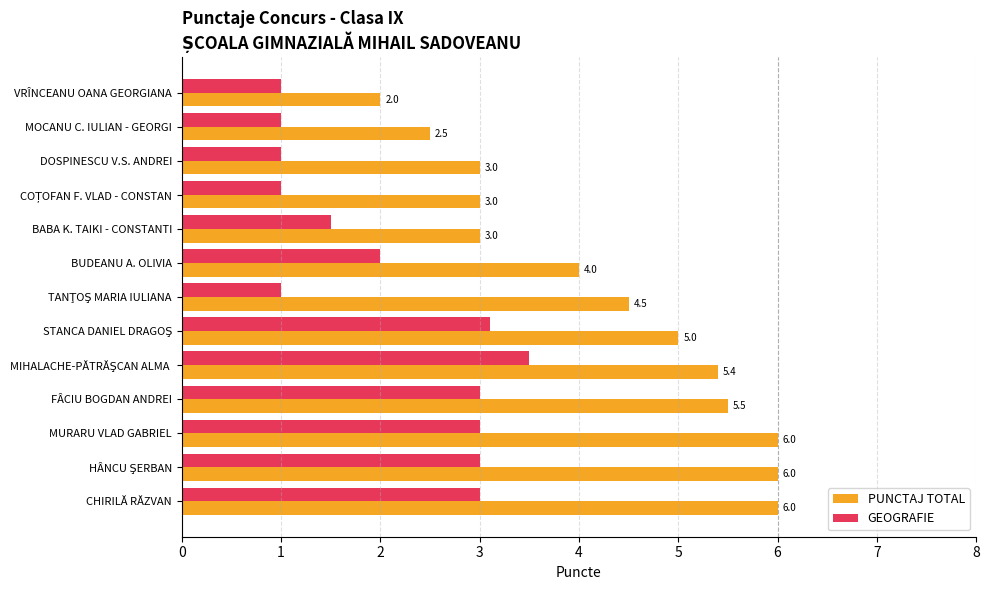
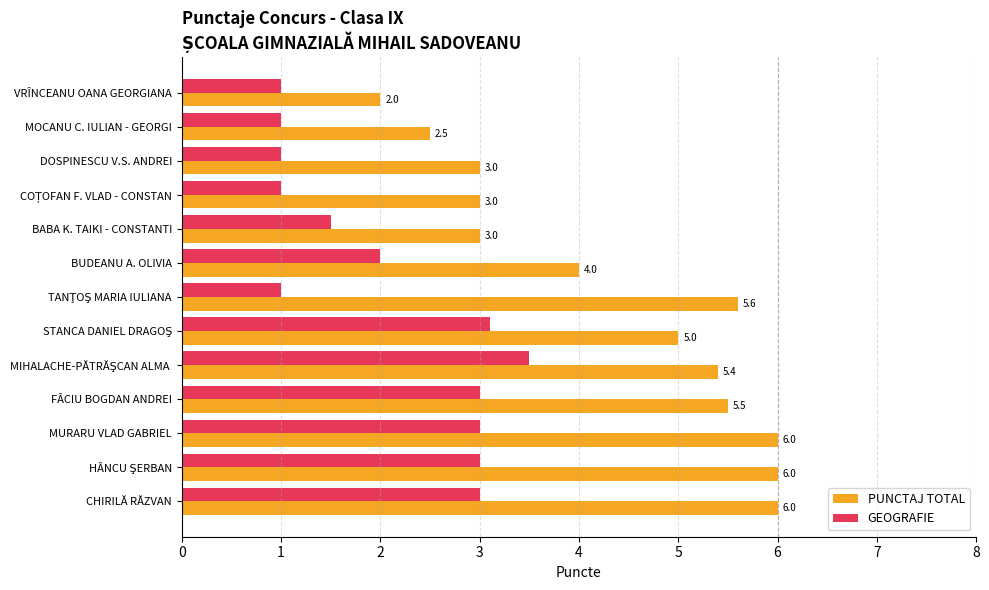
PUNCTAJ TOTAL, TANŢOŞ MARIA IULIANA: 4.5 -> 5.6
